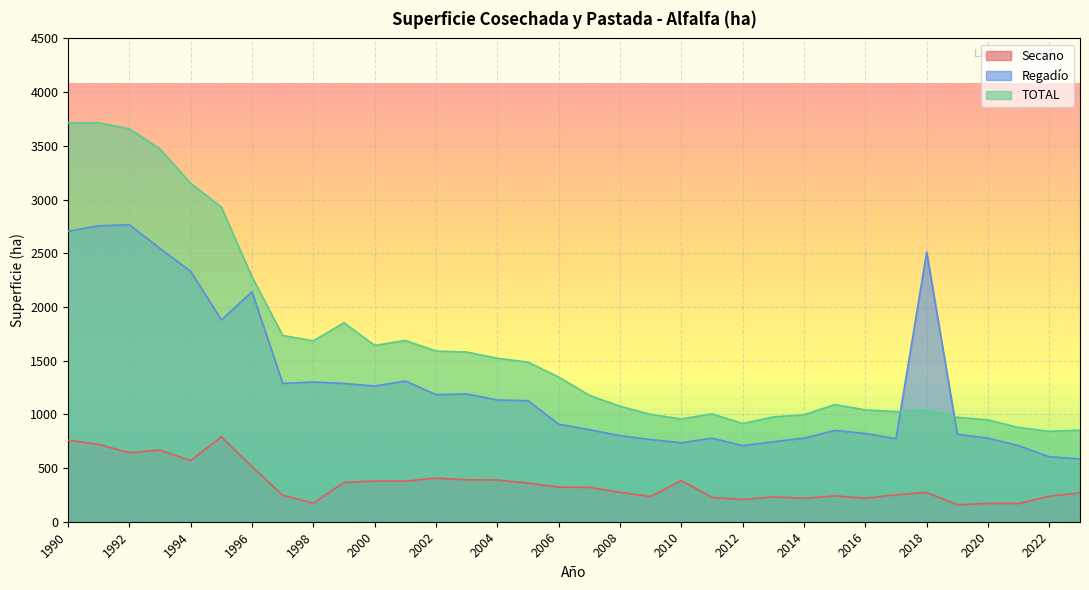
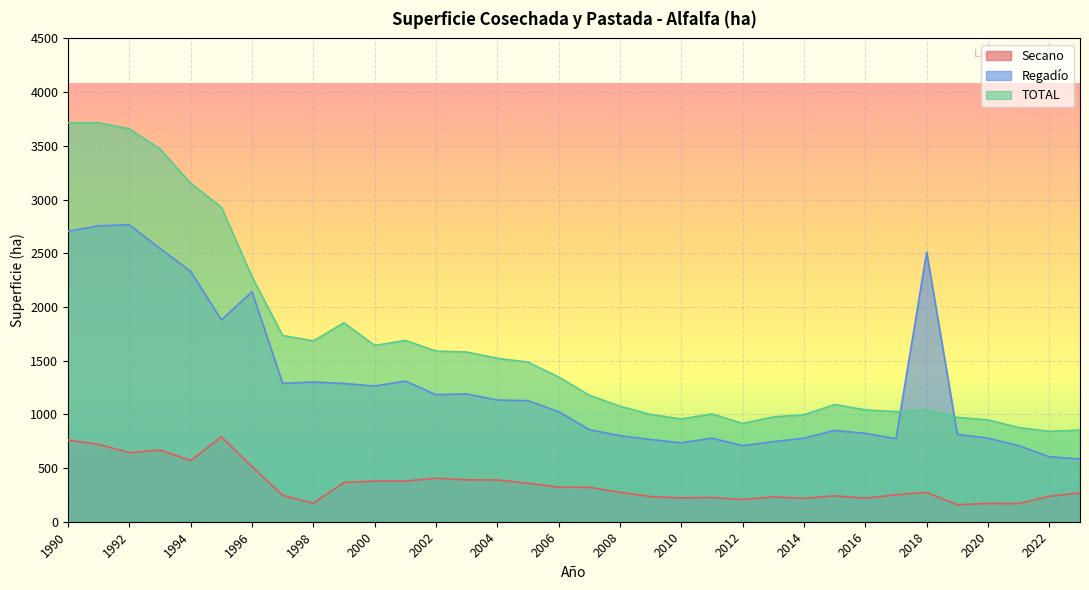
Regadío, 2006: 910 -> 1030
Secano, 2010: 380 -> 220
